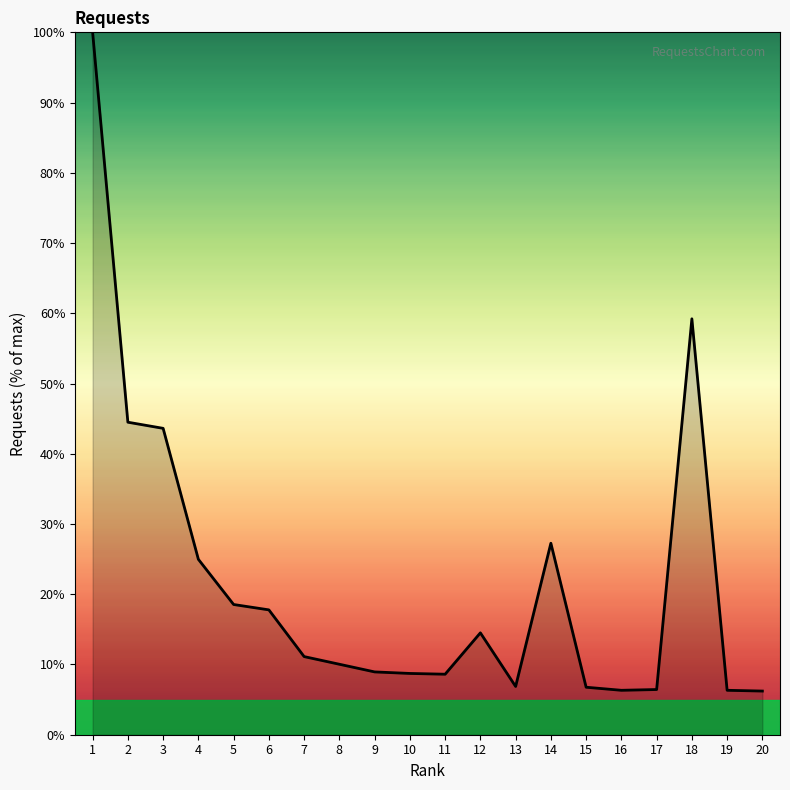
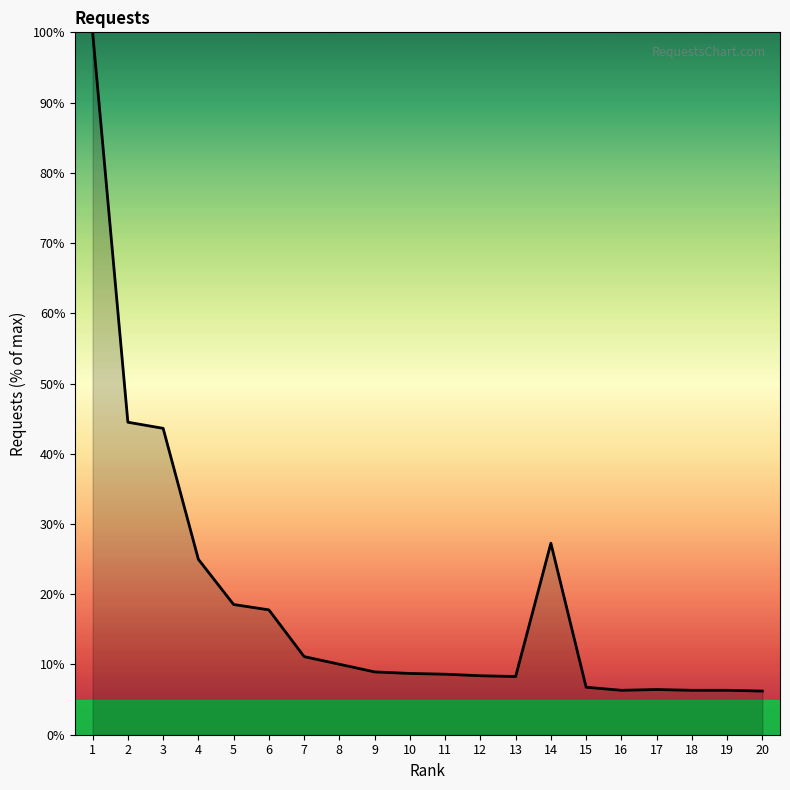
12: 15% -> 8%
13: 7% -> 8%
18: 59% -> 6%
